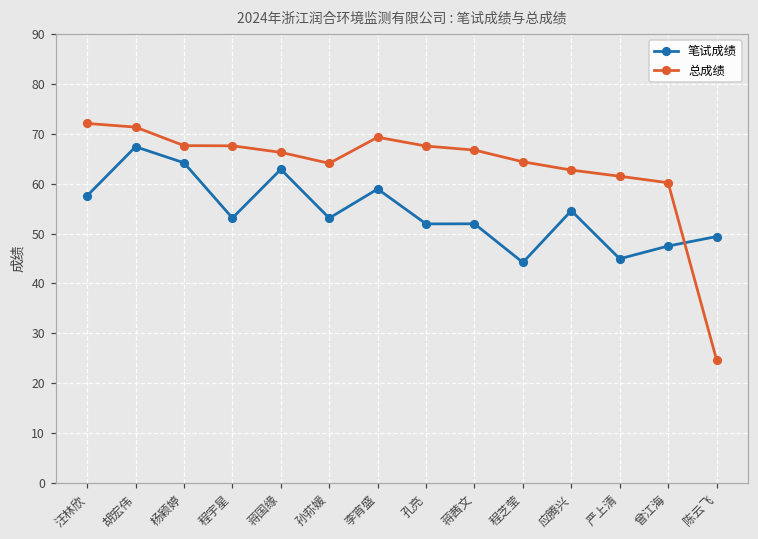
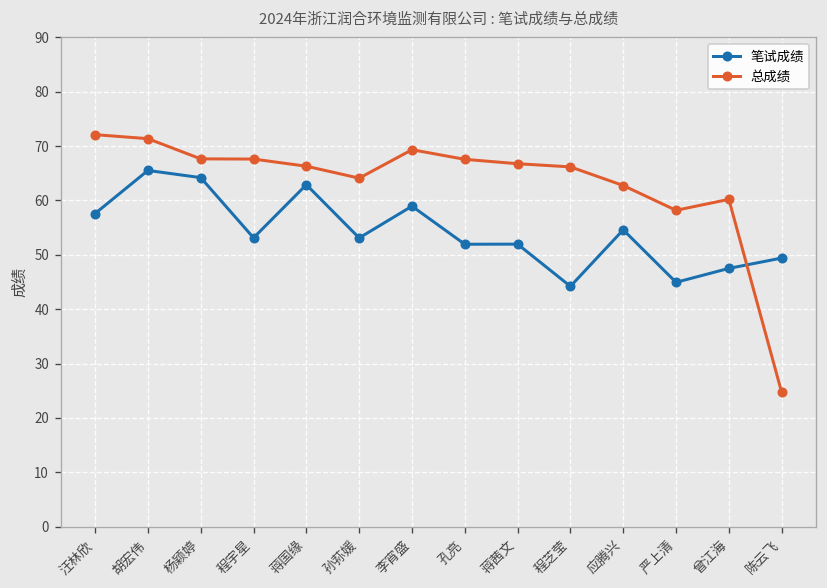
笔试成绩, 胡宏伟: 67 -> 66
总成绩, 程芝莹: 64 -> 66
总成绩, 严上清: 62 -> 58
